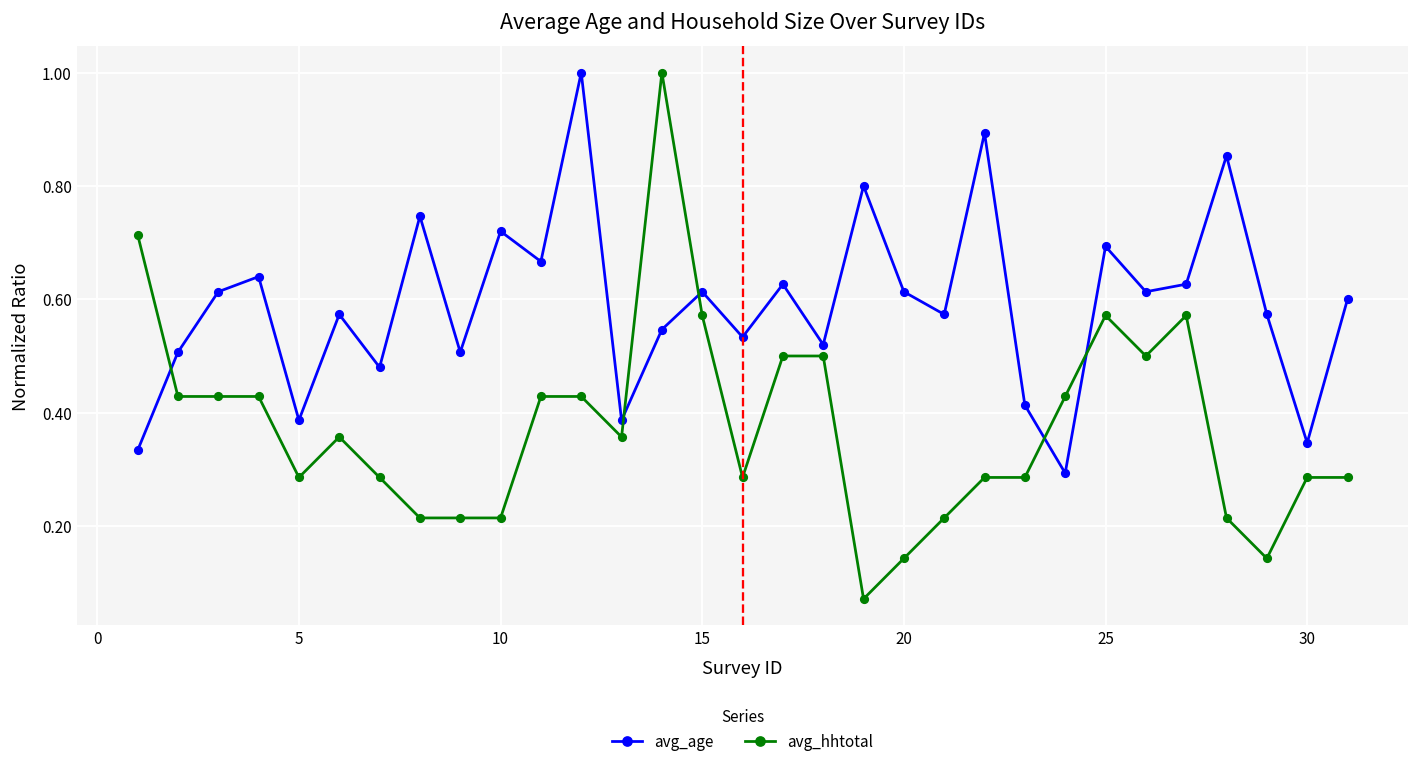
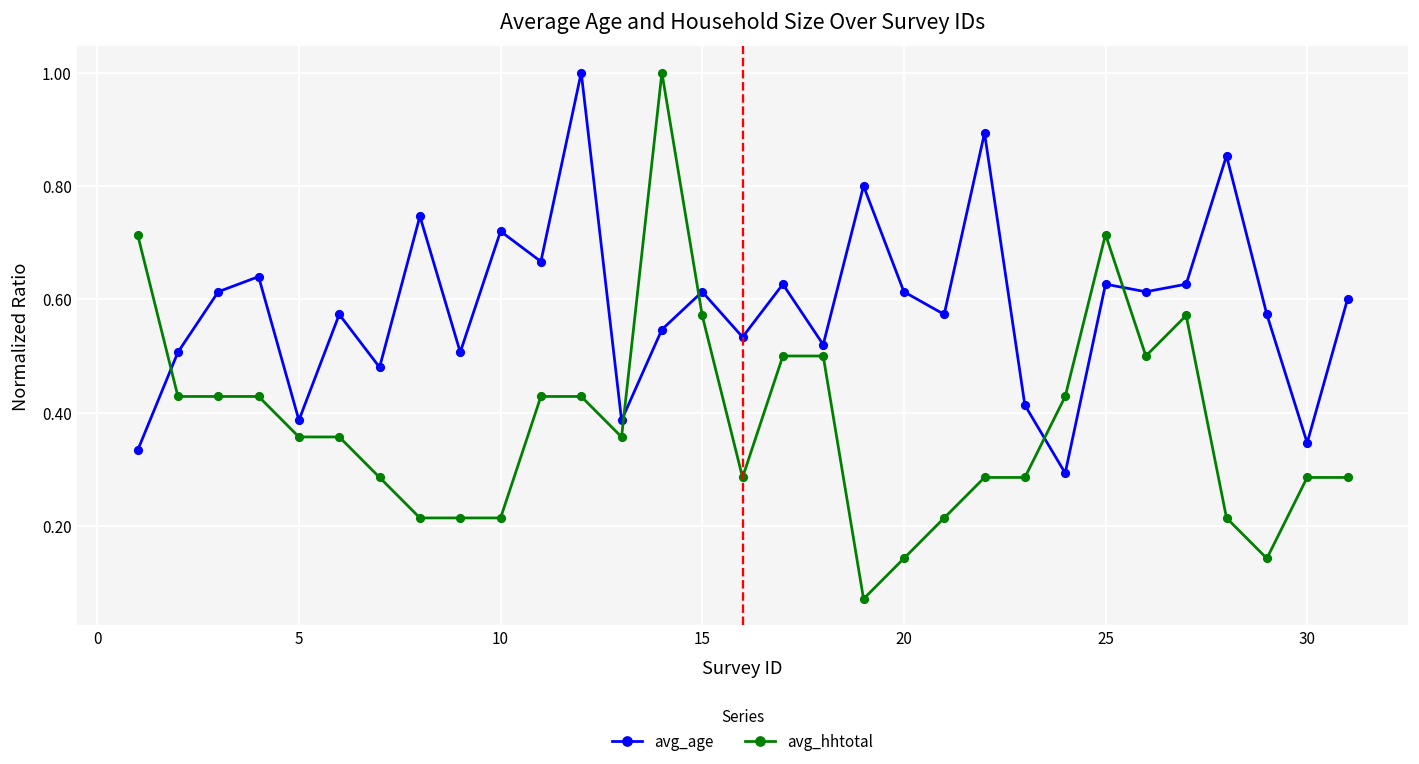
avg_hhtotal, 5: 0.29 -> 0.36
avg_age, 25: 0.69 -> 0.63
avg_hhtotal, 25: 0.57 -> 0.71
